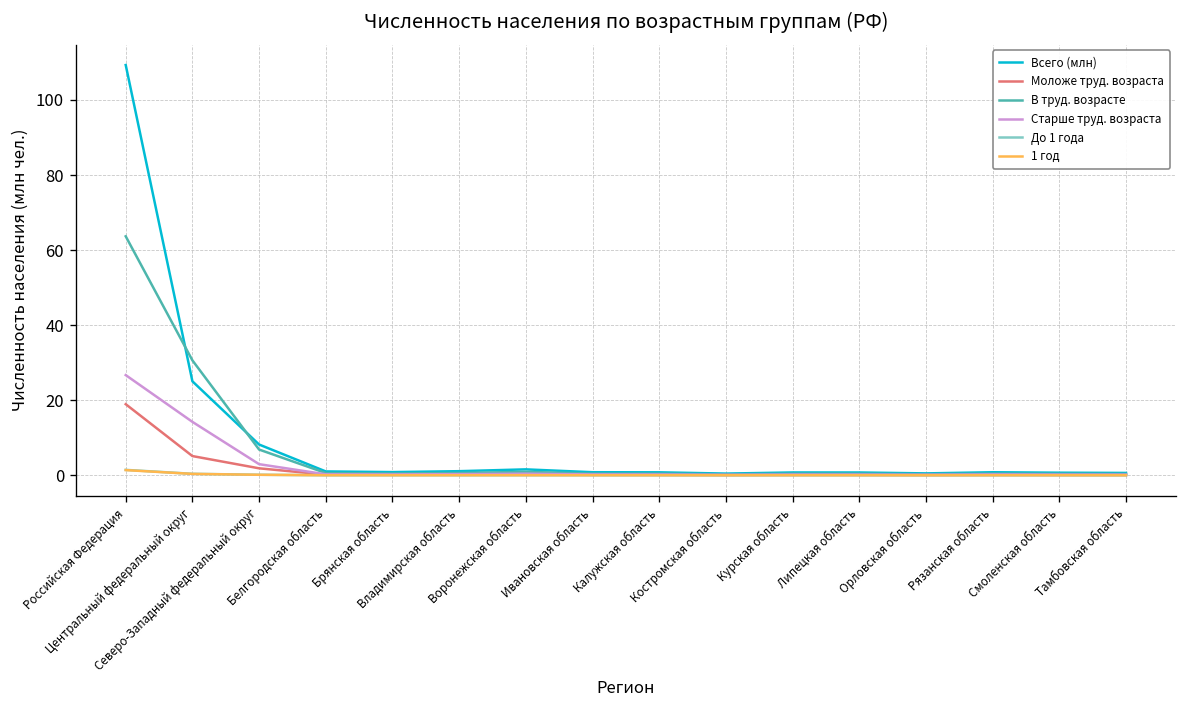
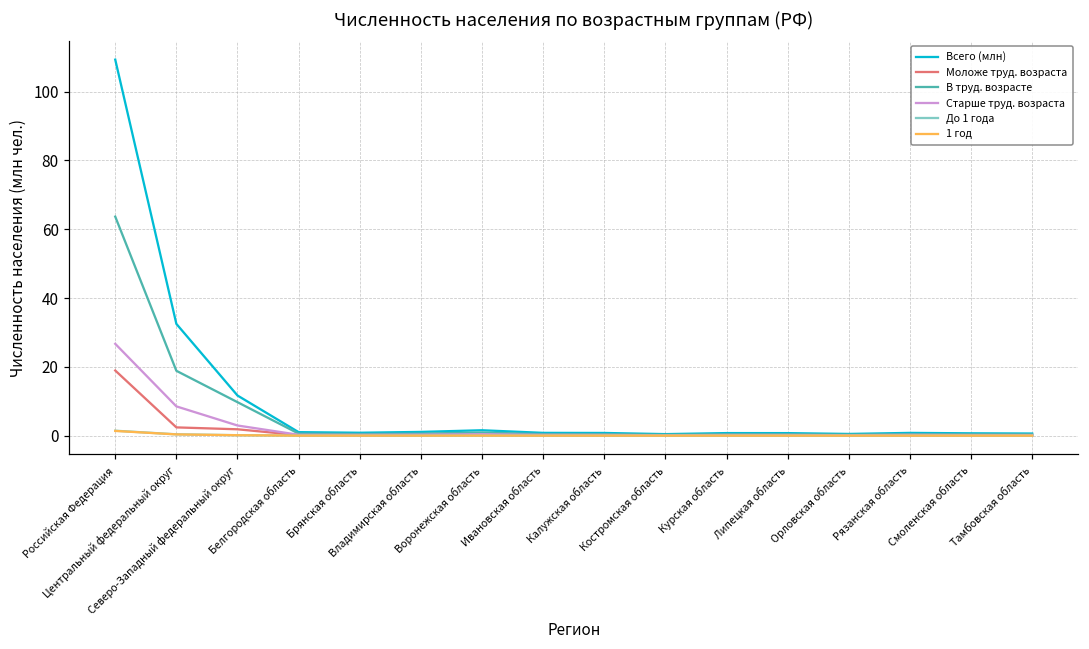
Всего (млн), Центральный федеральный округ: 25 -> 32
Моложе труд. возраста, Центральный федеральный округ: 5 -> 2
В труд. возрасте, Центральный федеральный округ: 31 -> 19
Старше труд. возраста, Центральный федеральный округ: 14 -> 9
Всего (млн), Северо-Западный федеральный округ: 8 -> 12
В труд. возрасте, Северо-Западный федеральный округ: 7 -> 10
